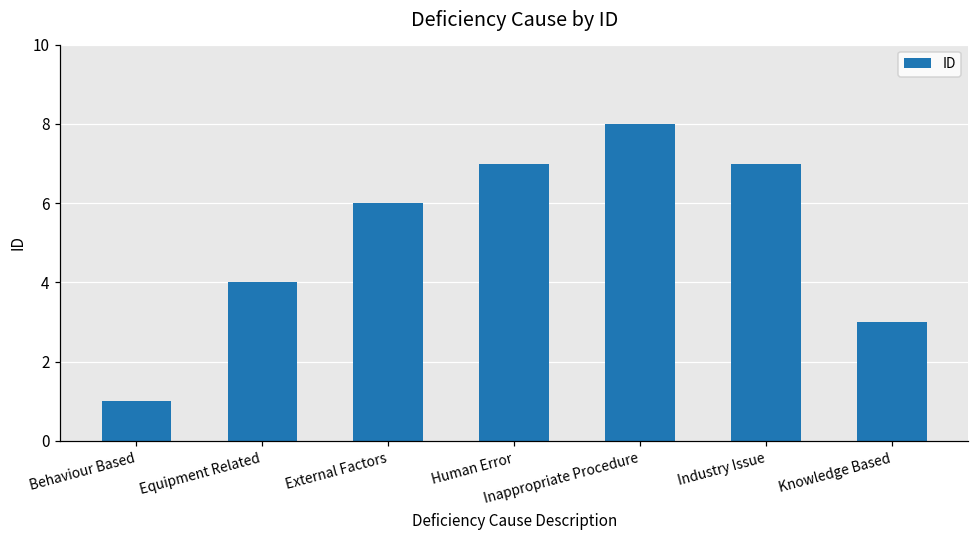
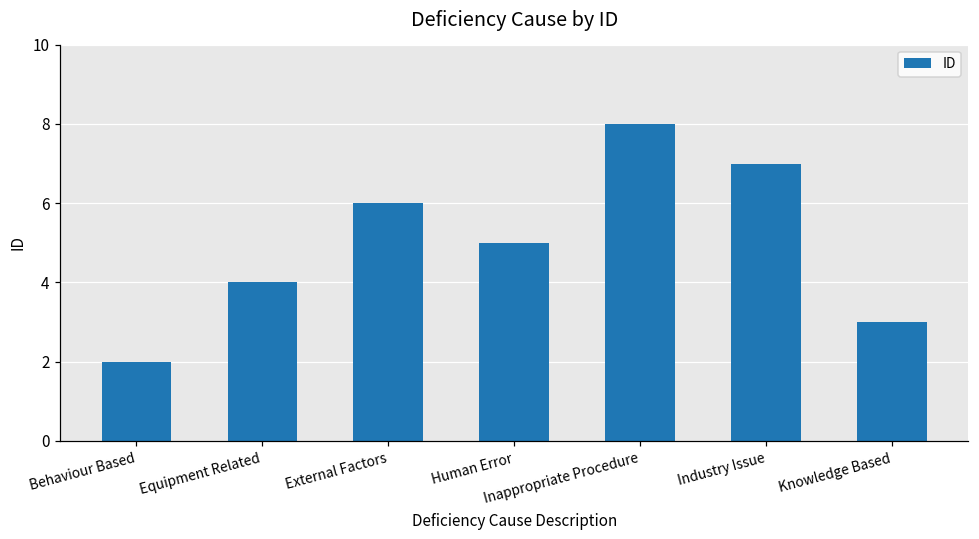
Behaviour Based: 1 -> 2
Human Error: 7 -> 5
